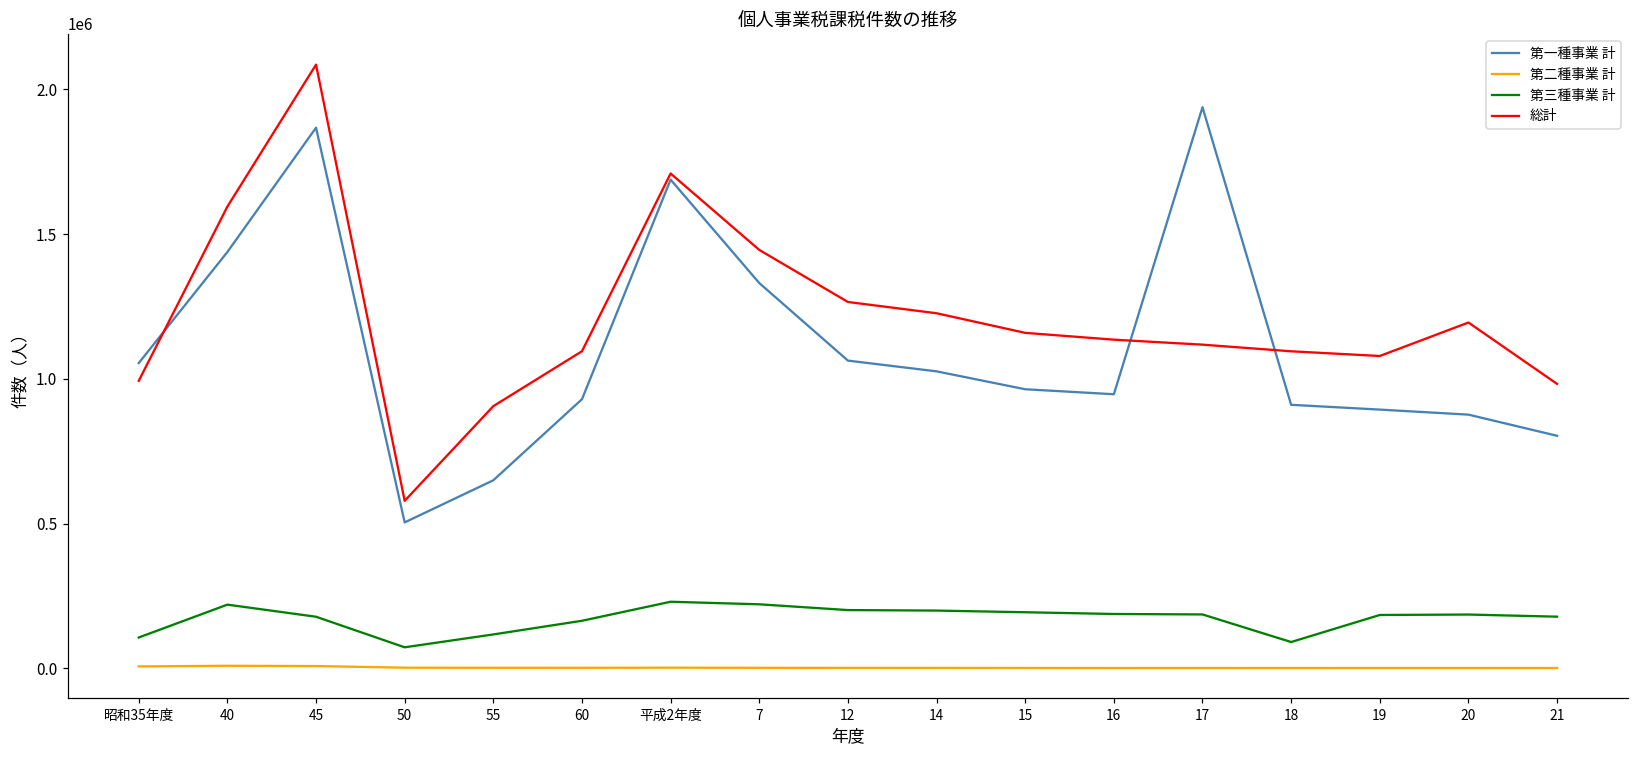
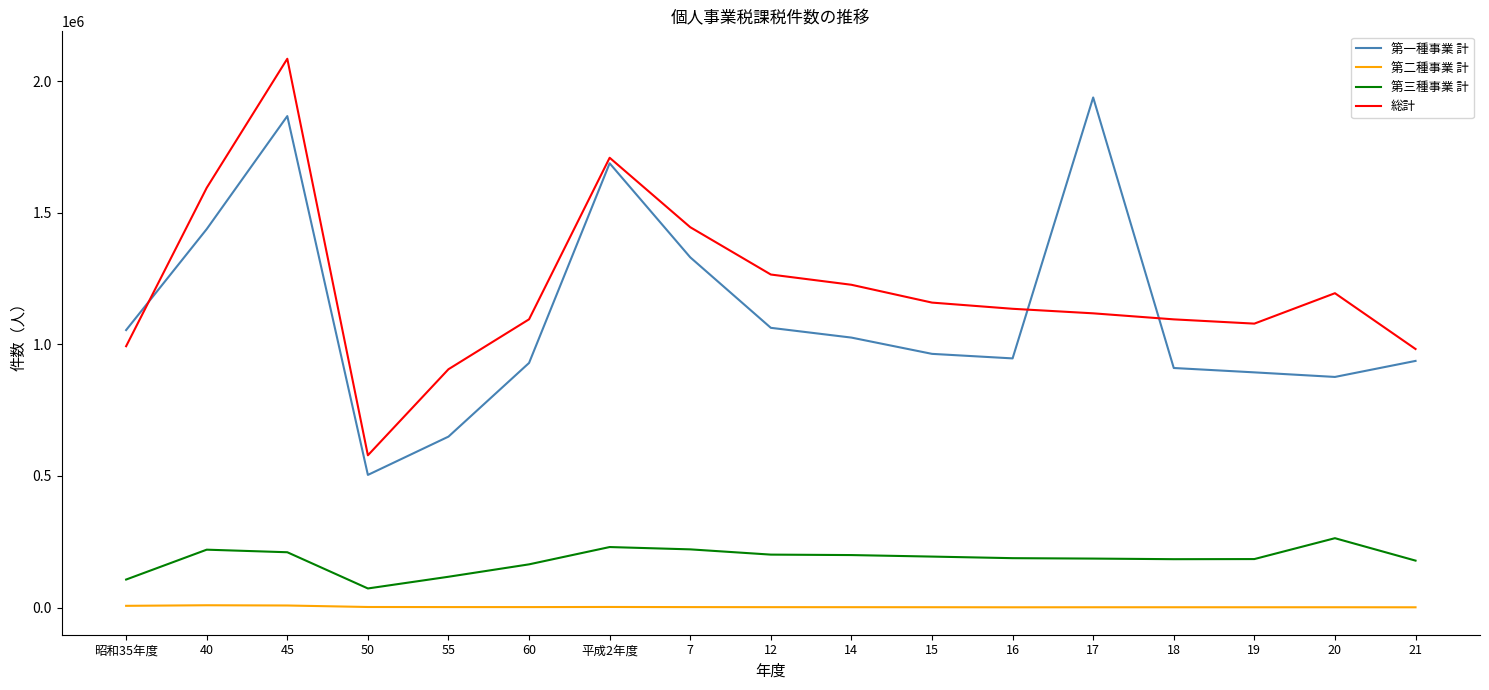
第三種事業 計, 45: 180000 -> 210000
第三種事業 計, 18: 90000 -> 180000
第三種事業 計, 20: 190000 -> 260000
第一種事業 計, 21: 800000 -> 940000
